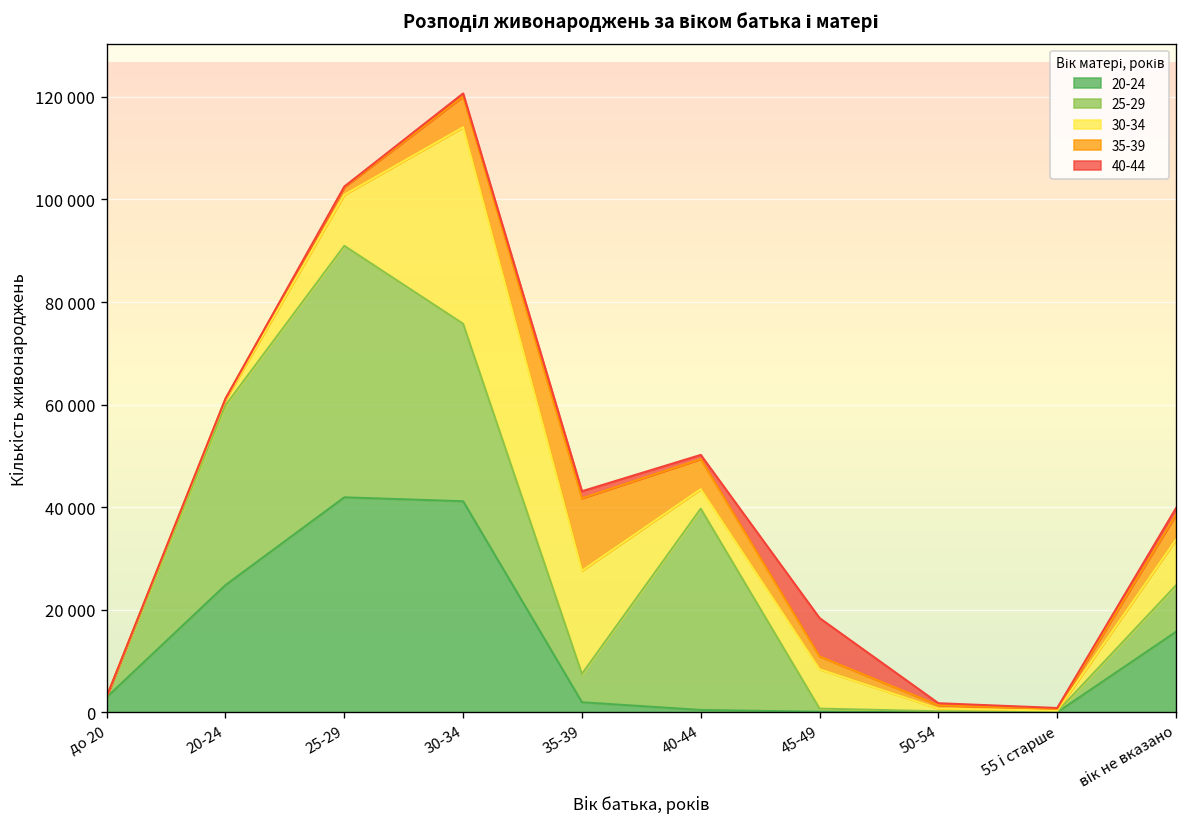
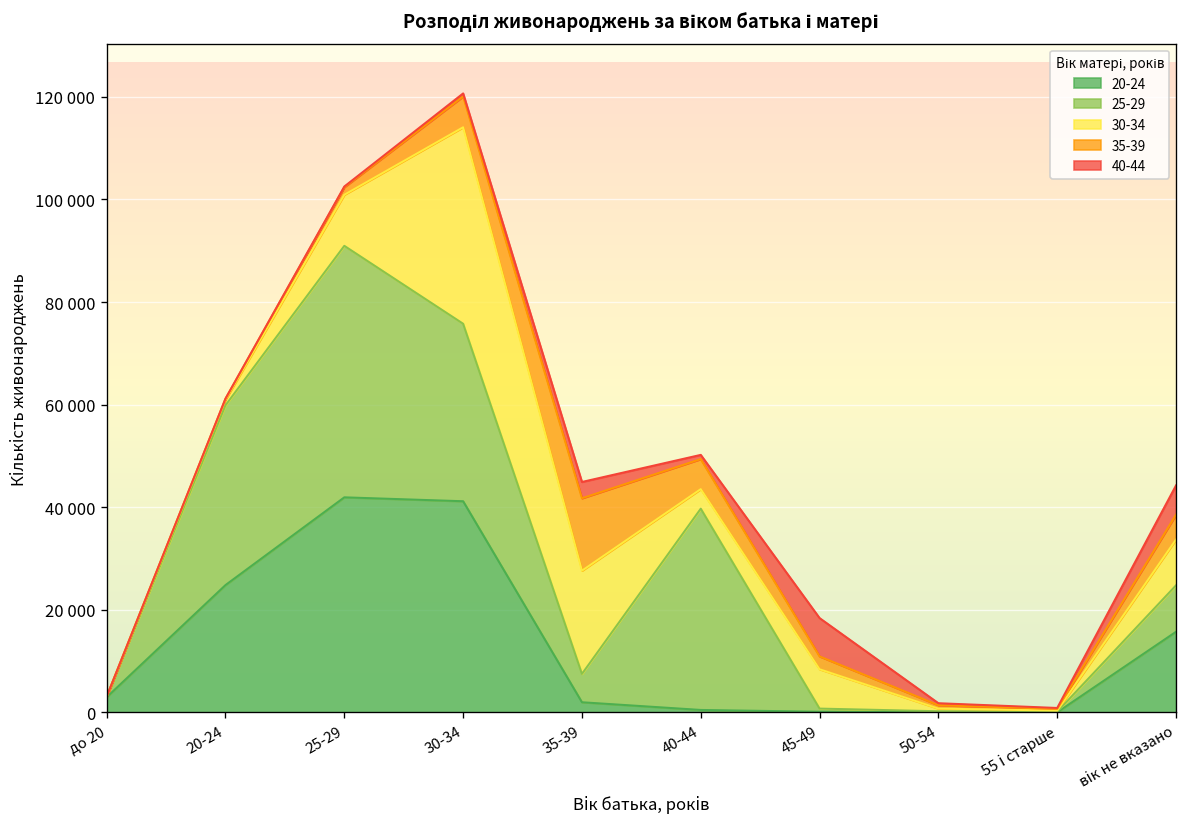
40-44, 35-39: 1000 -> 3000
40-44, вік не вказано: 1000 -> 6000
